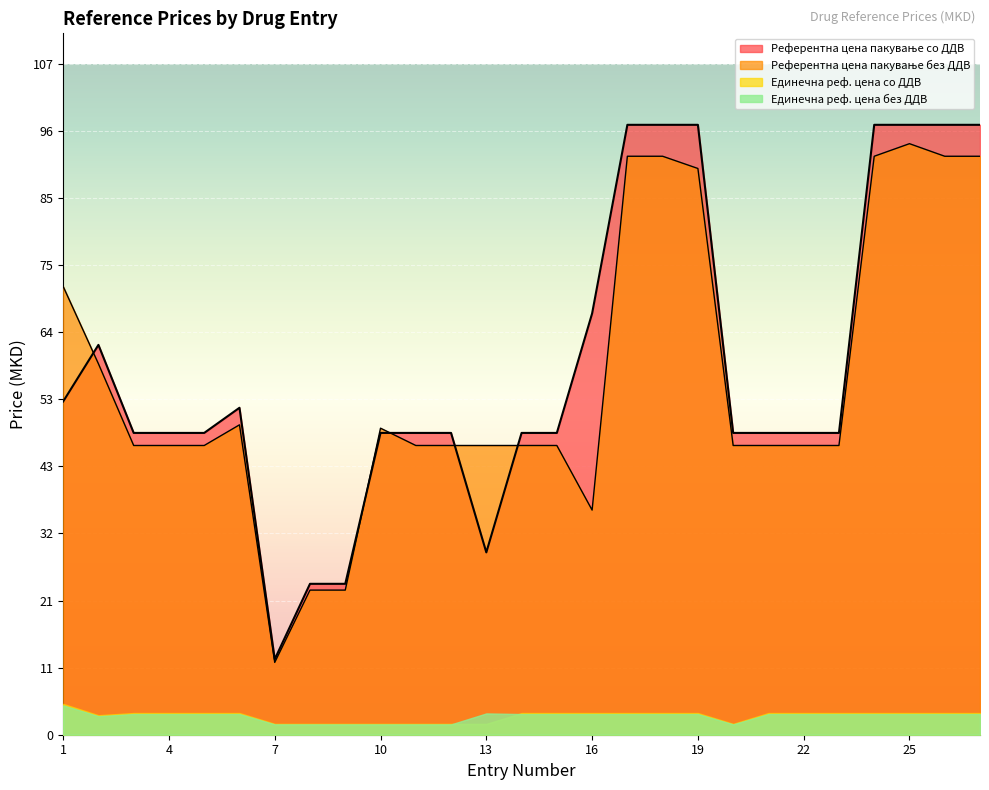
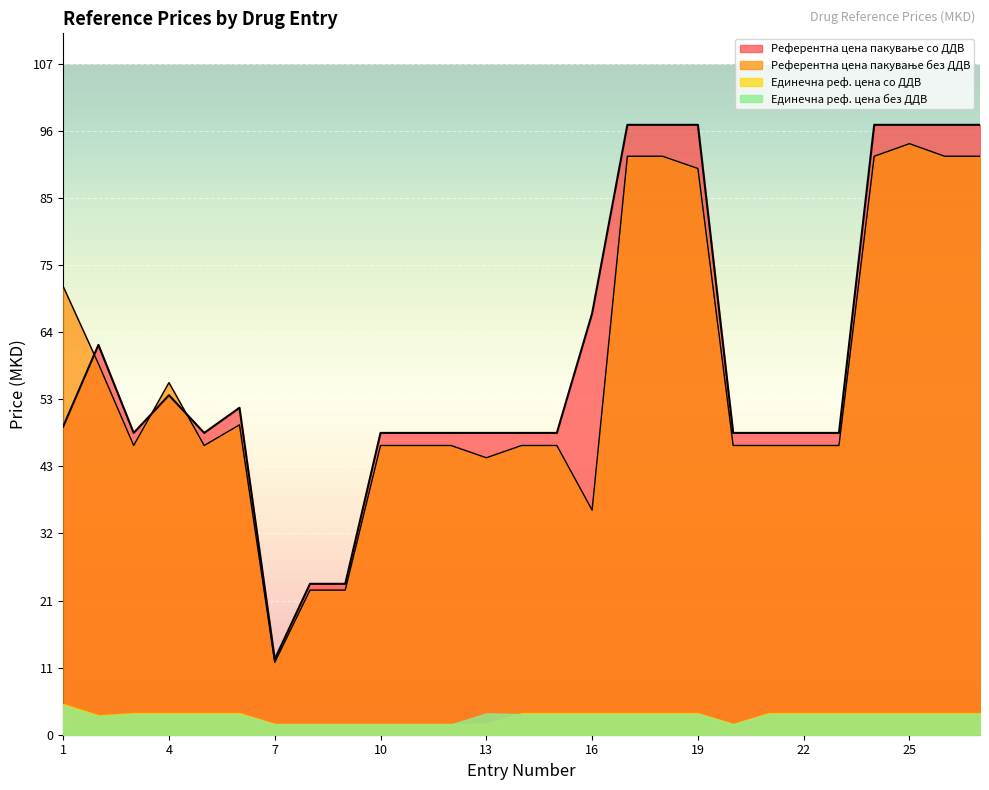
Референтна цена пакување со ДДВ, 1: 53 -> 49
Референтна цена пакување со ДДВ, 4: 48 -> 54
Референтна цена пакување без ДДВ, 4: 46 -> 56
Референтна цена пакување без ДДВ, 10: 49 -> 46
Референтна цена пакување со ДДВ, 13: 29 -> 48
Референтна цена пакување без ДДВ, 13: 46 -> 44
